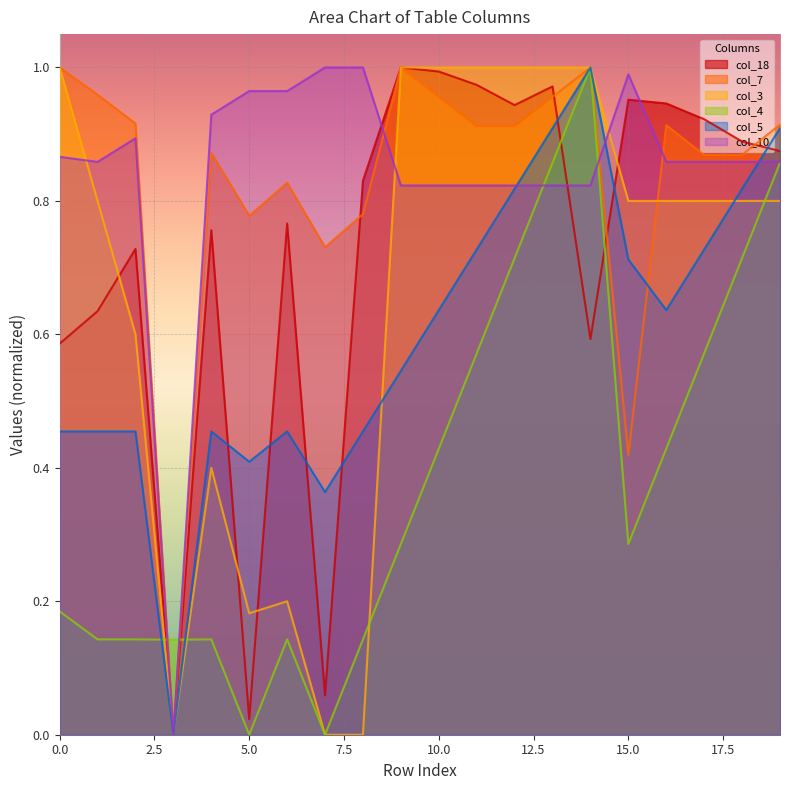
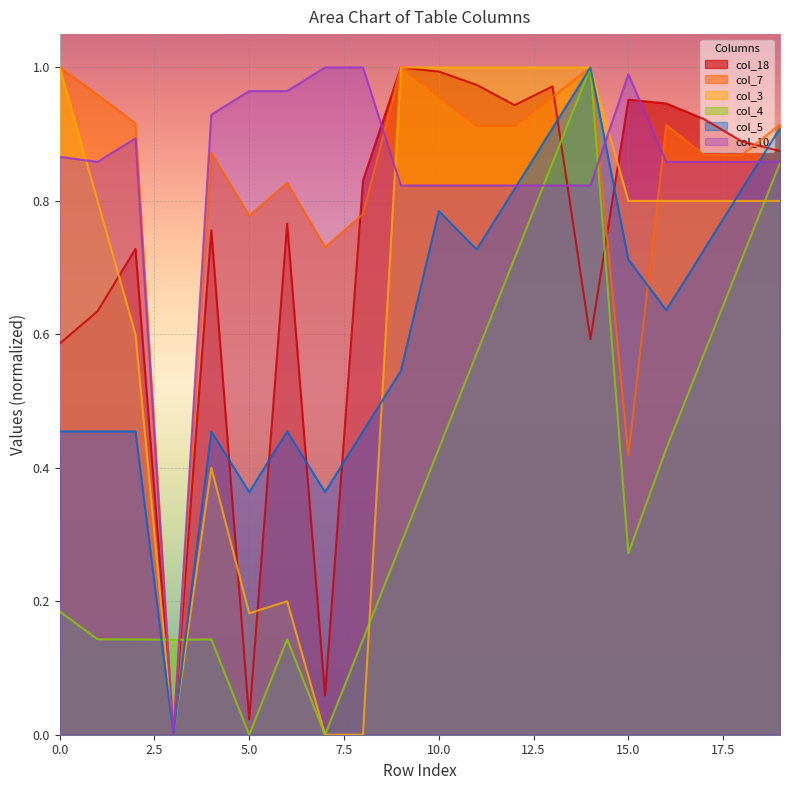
col_5, 5.0: 0.41 -> 0.36
col_5, 10.0: 0.64 -> 0.78
col_4, 15.0: 0.29 -> 0.27
